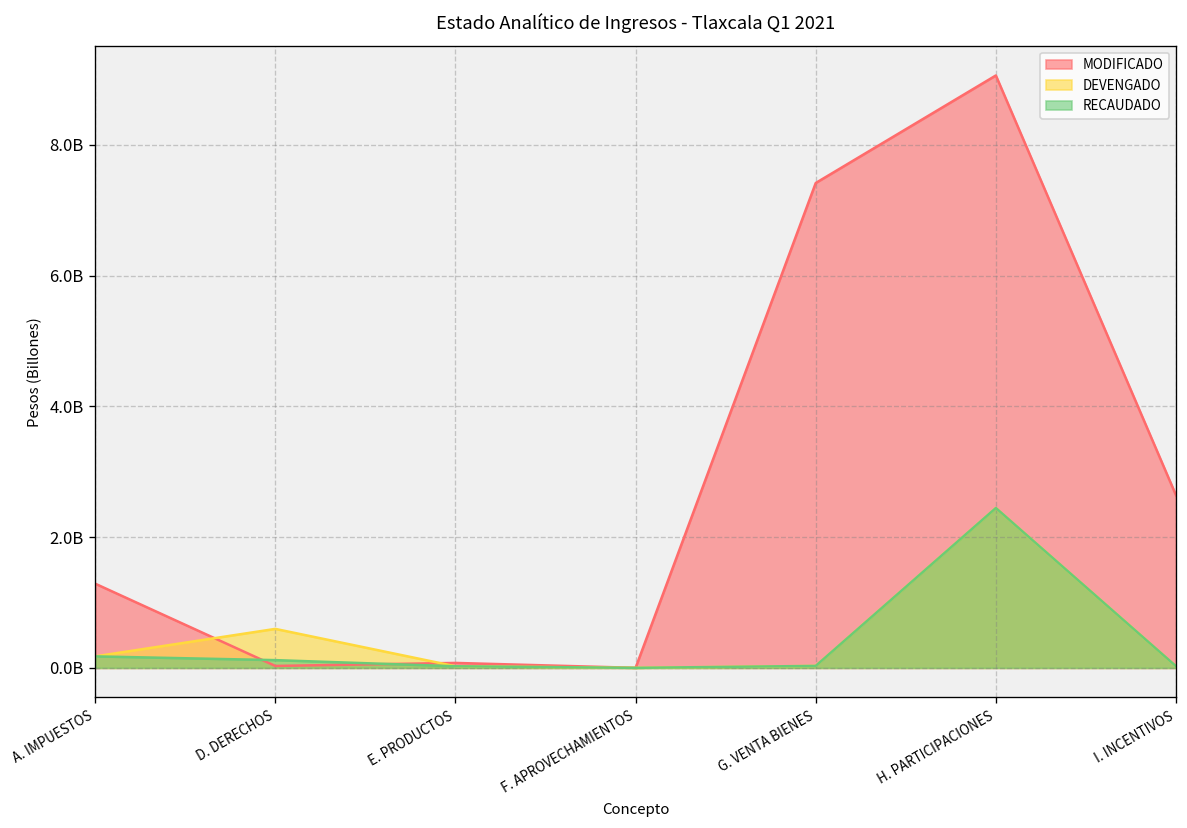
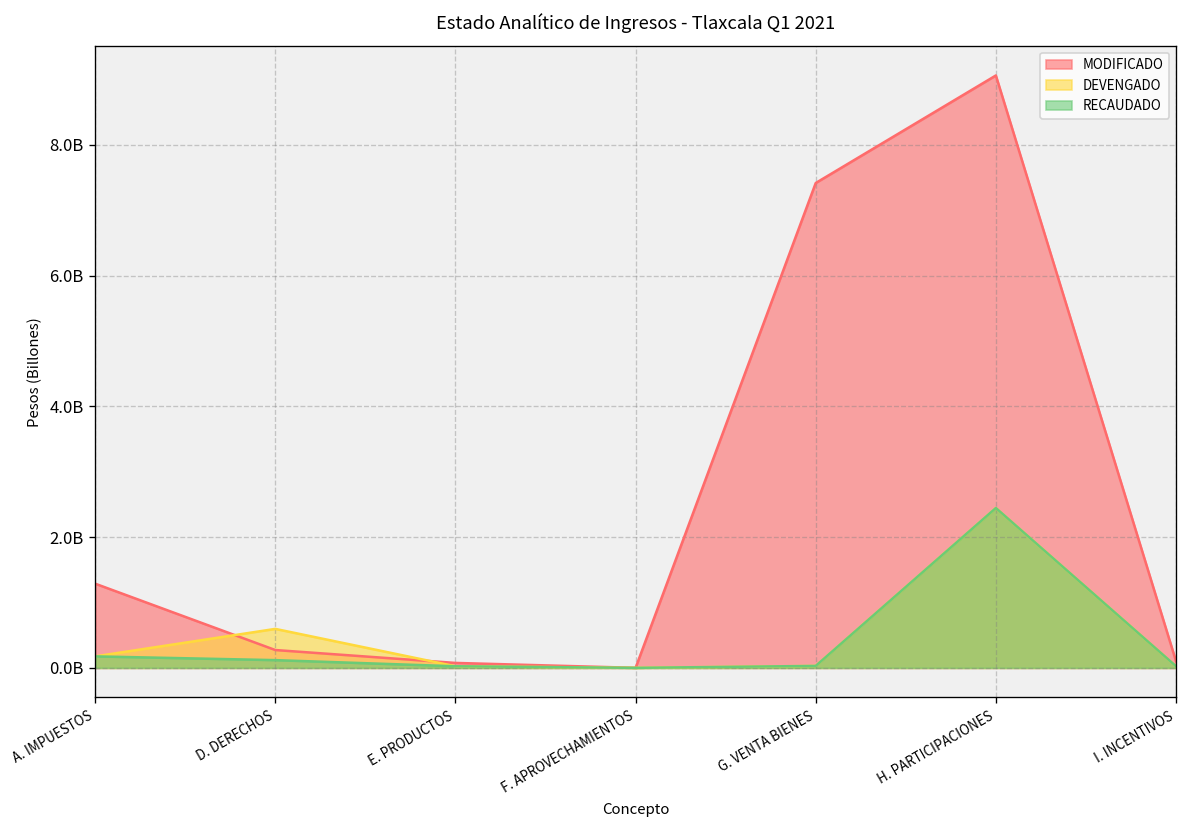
MODIFICADO, D. DERECHOS: 0 -> 300000000
MODIFICADO, I. INCENTIVOS: 2600000000 -> 100000000
